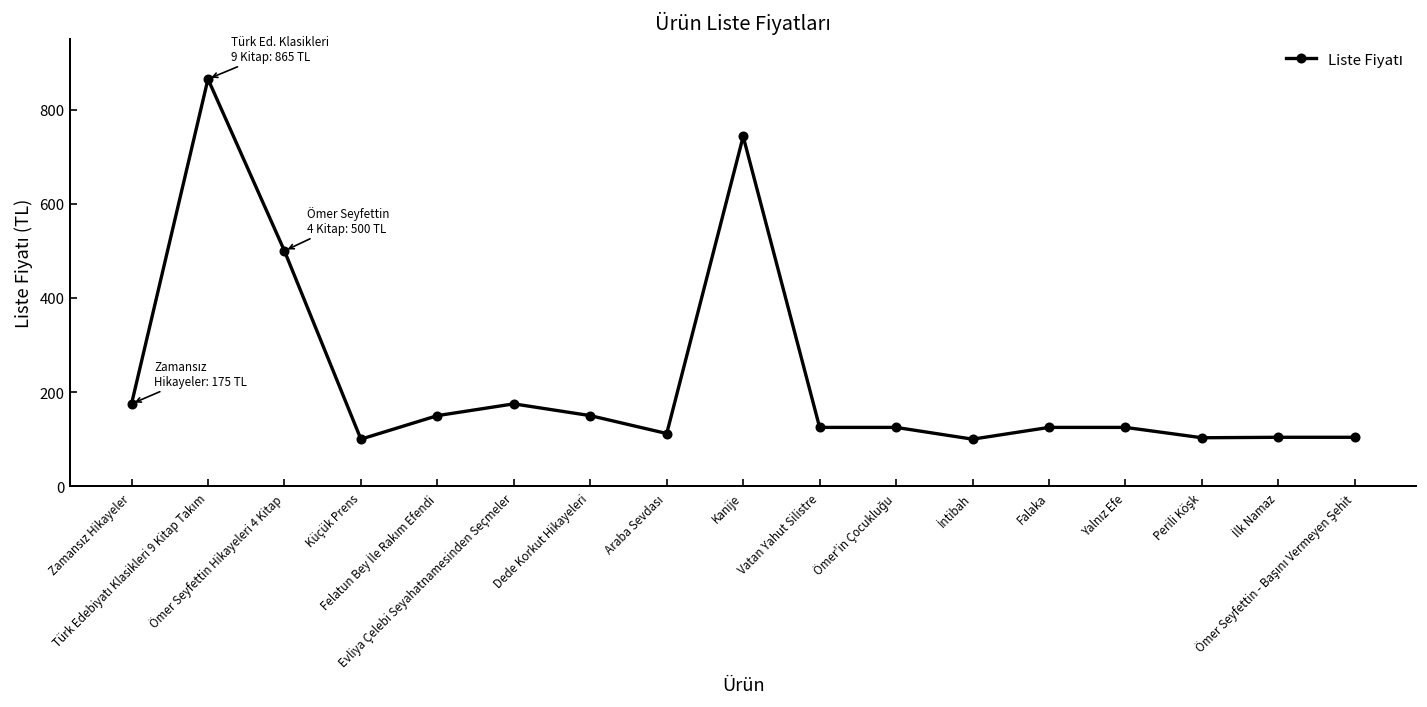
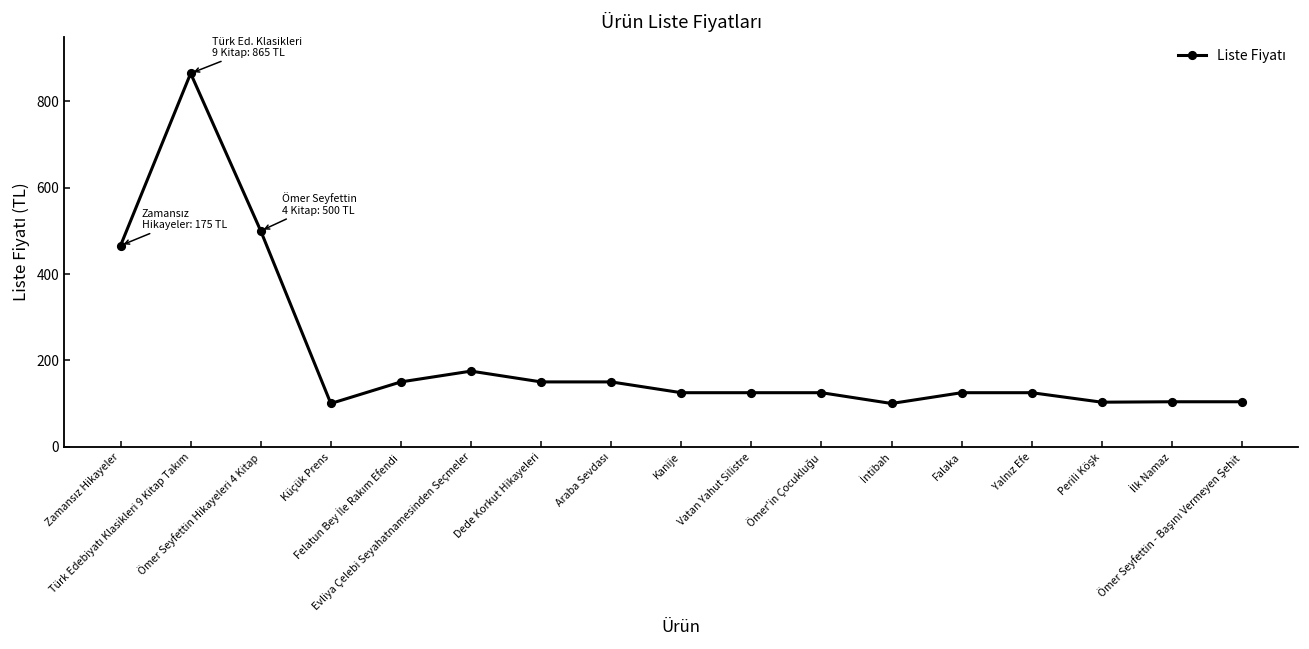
Zamansız Hikayeler: 180 -> 470
Araba Sevdası: 110 -> 150
Kanije: 740 -> 130
